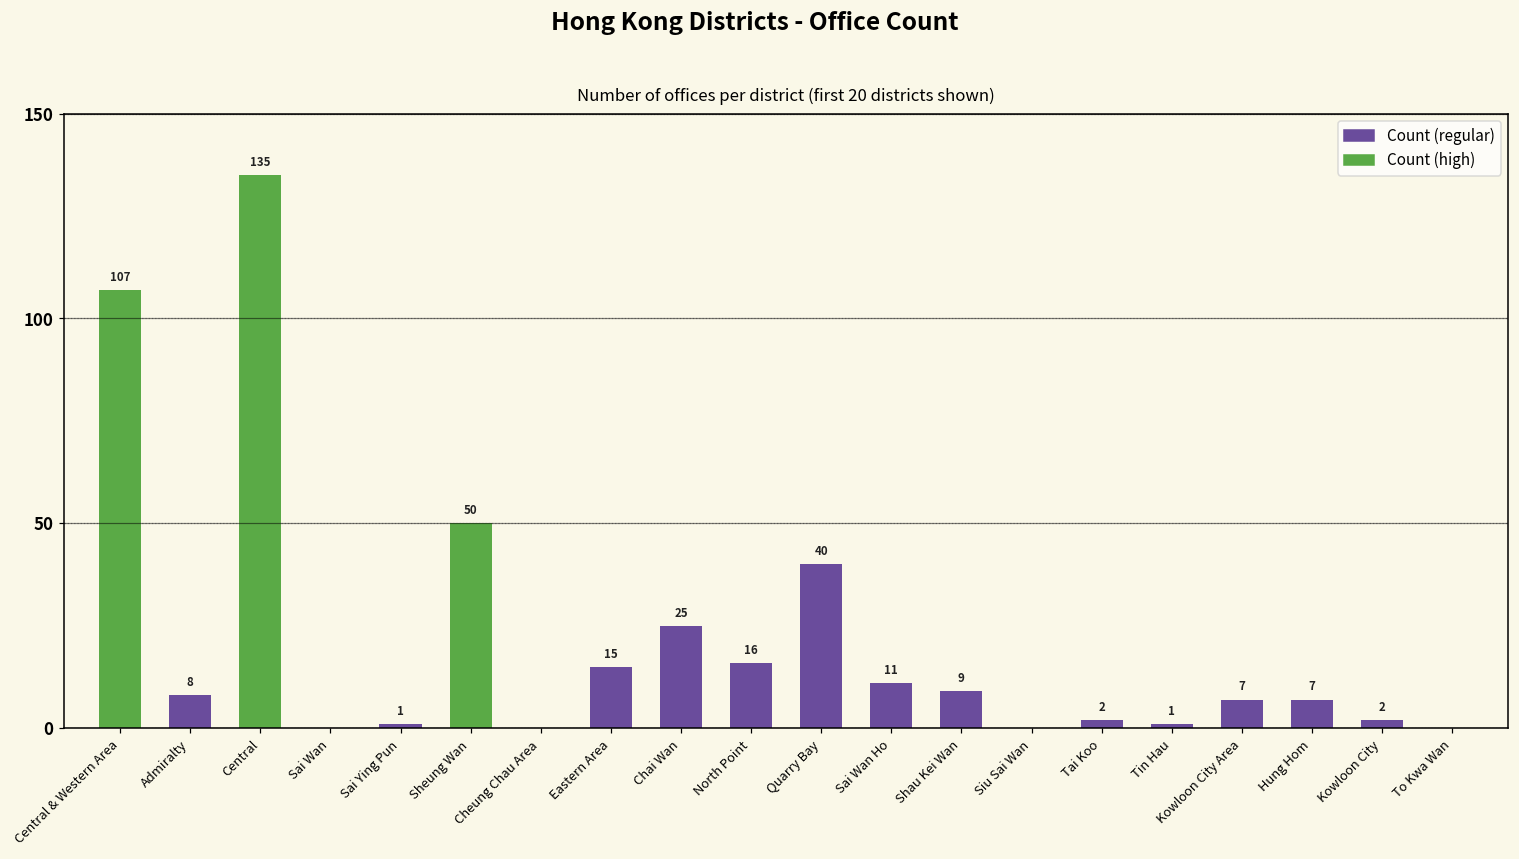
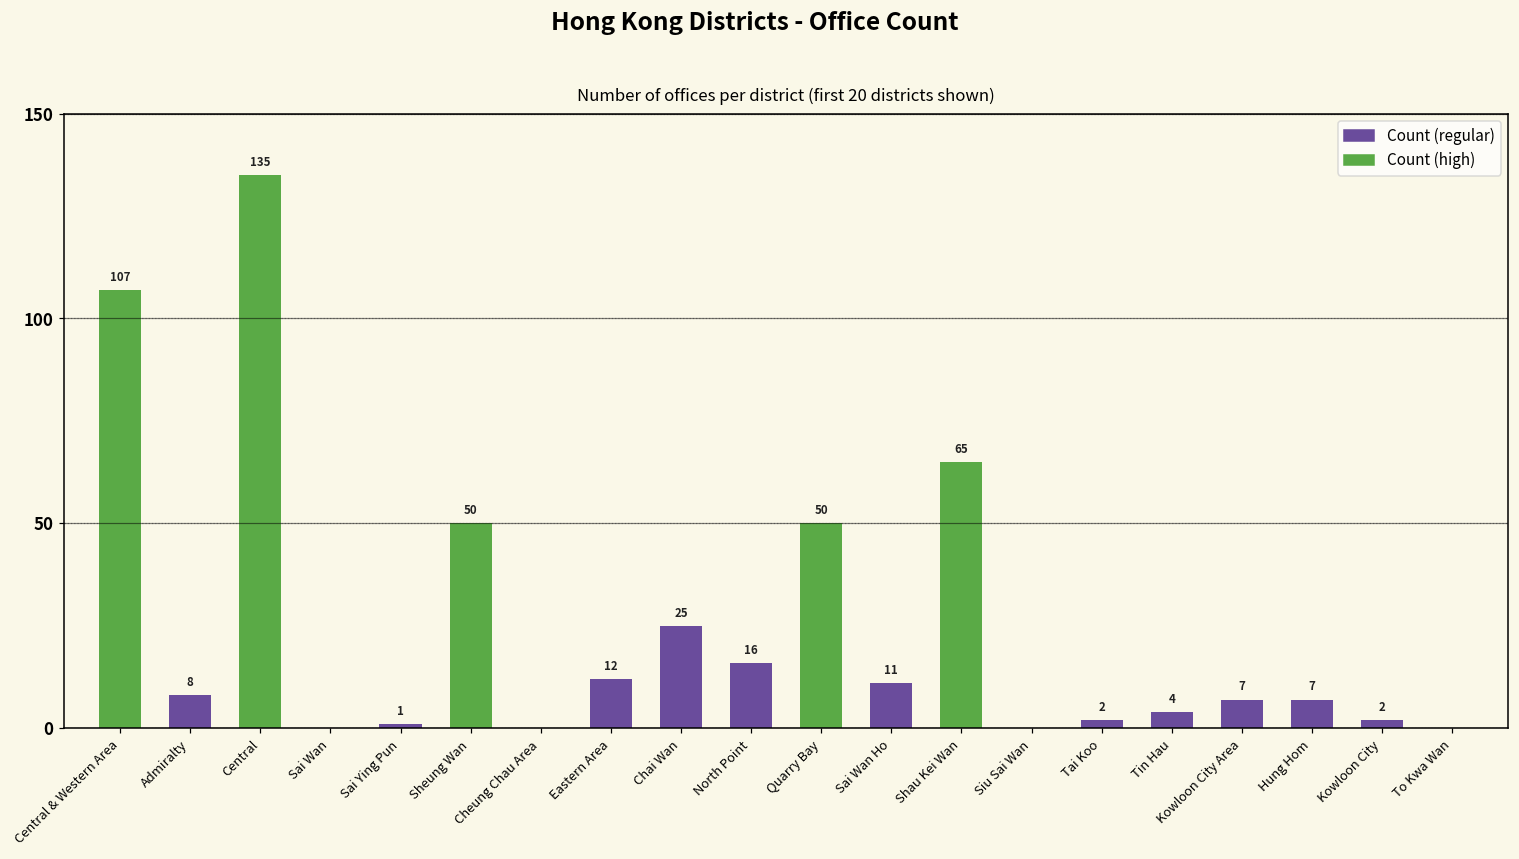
Eastern Area: 15 -> 12
Quarry Bay: 40 -> 50
Shau Kei Wan: 9 -> 65
Tin Hau: 1 -> 4
